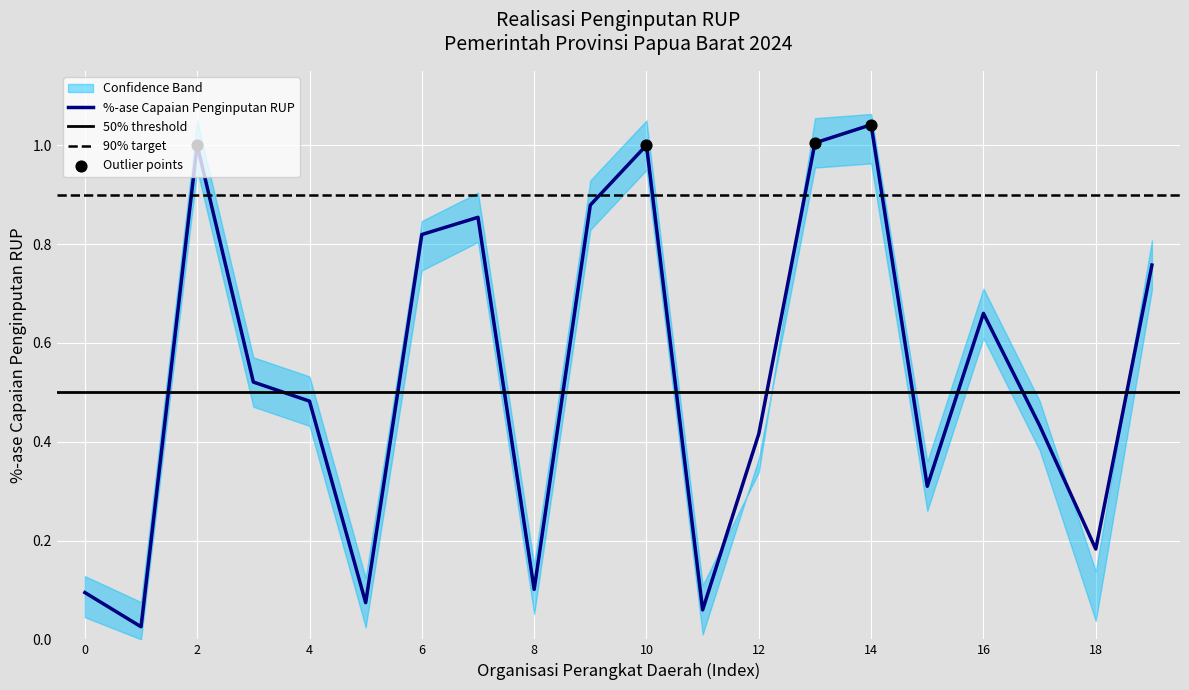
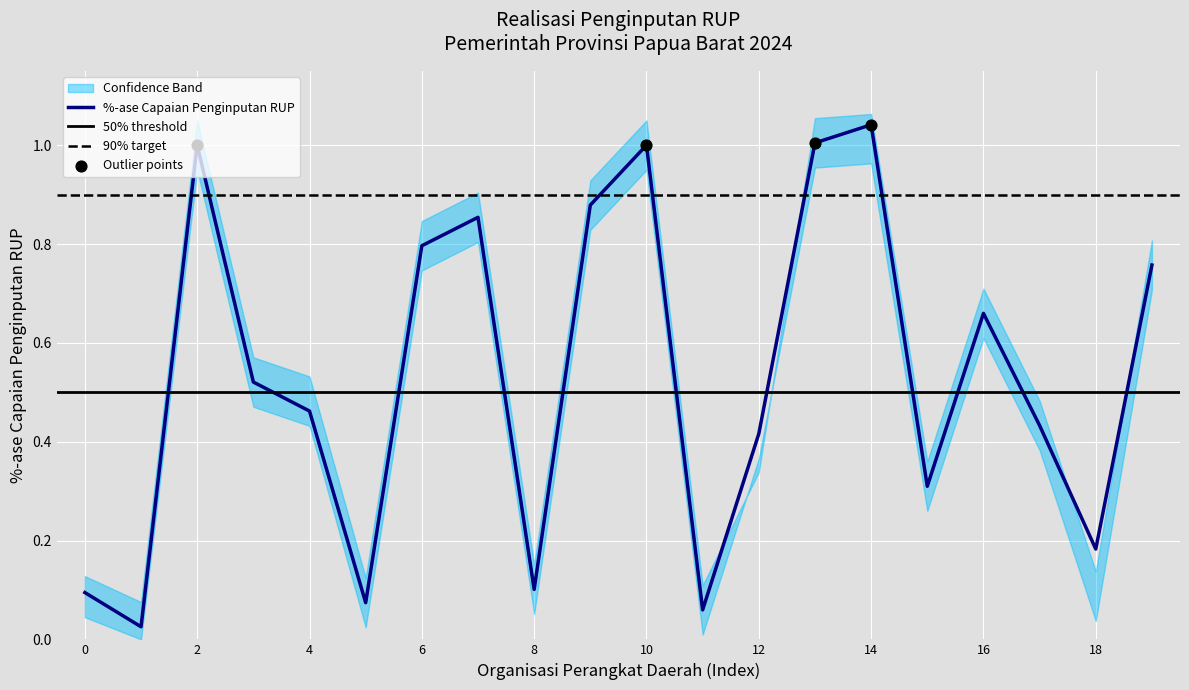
%-ase Capaian Penginputan RUP, 4: 0.48 -> 0.46
%-ase Capaian Penginputan RUP, 6: 0.82 -> 0.80
